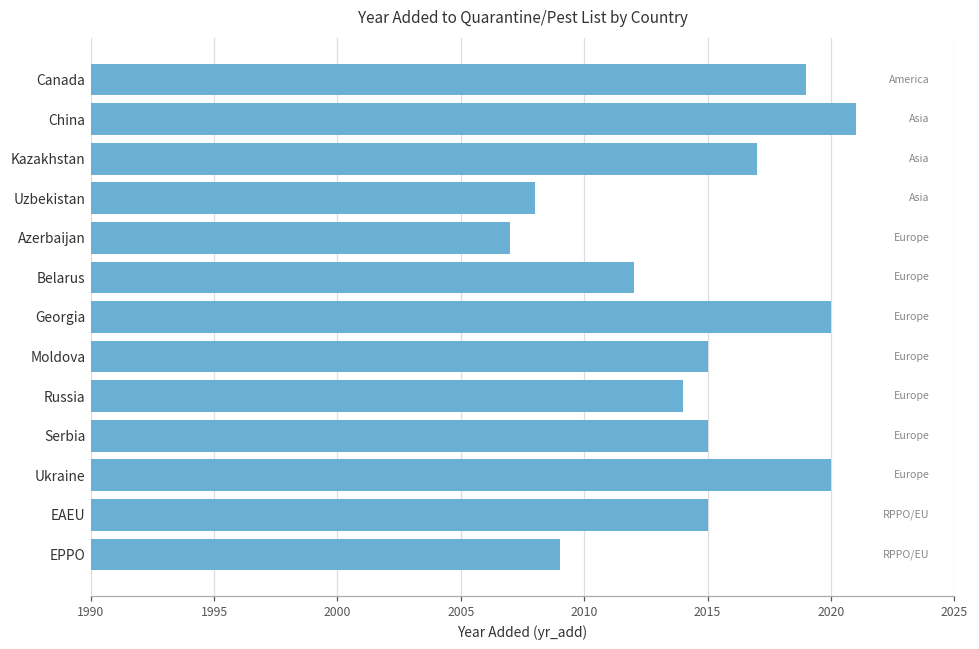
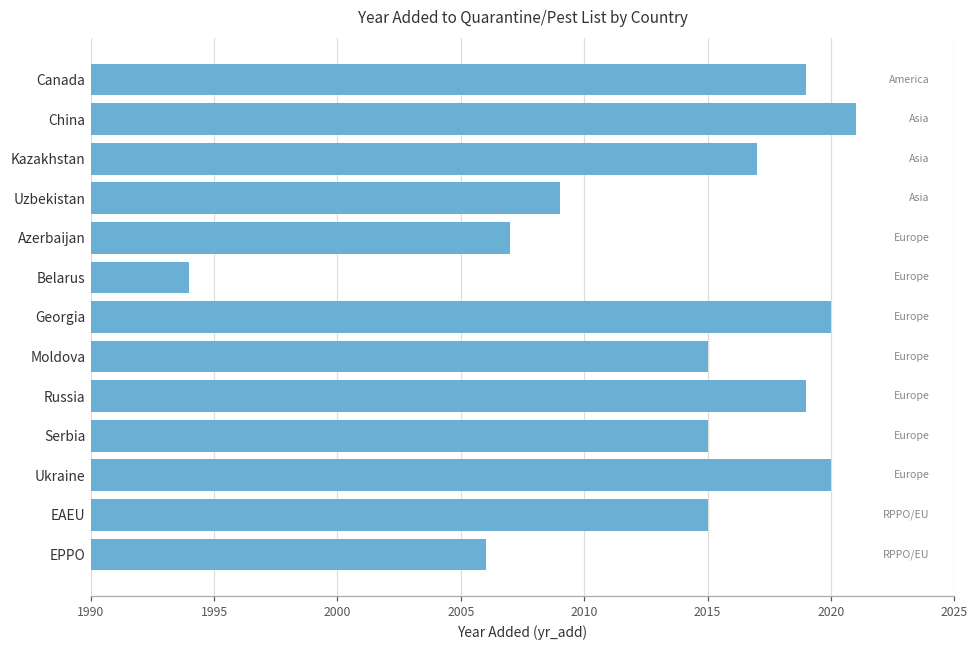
Uzbekistan: 2008 -> 2009
Belarus: 2012 -> 1994
Russia: 2014 -> 2019
EPPO: 2009 -> 2006
